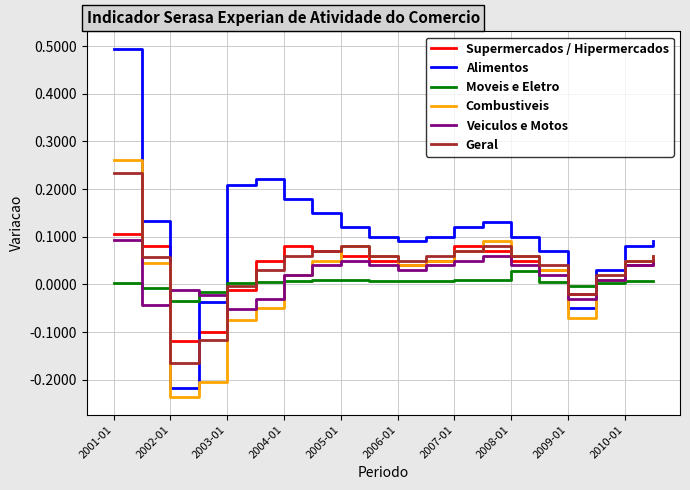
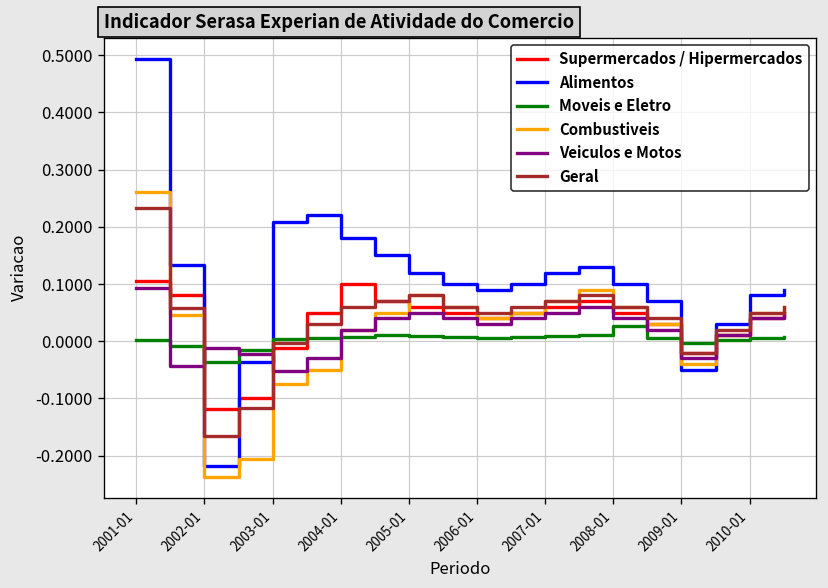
Supermercados / Hipermercados, 2004-01: 0.08 -> 0.10
Supermercados / Hipermercados, 2007-01: 0.08 -> 0.06
Combustiveis, 2009-01: -0.07 -> -0.04
